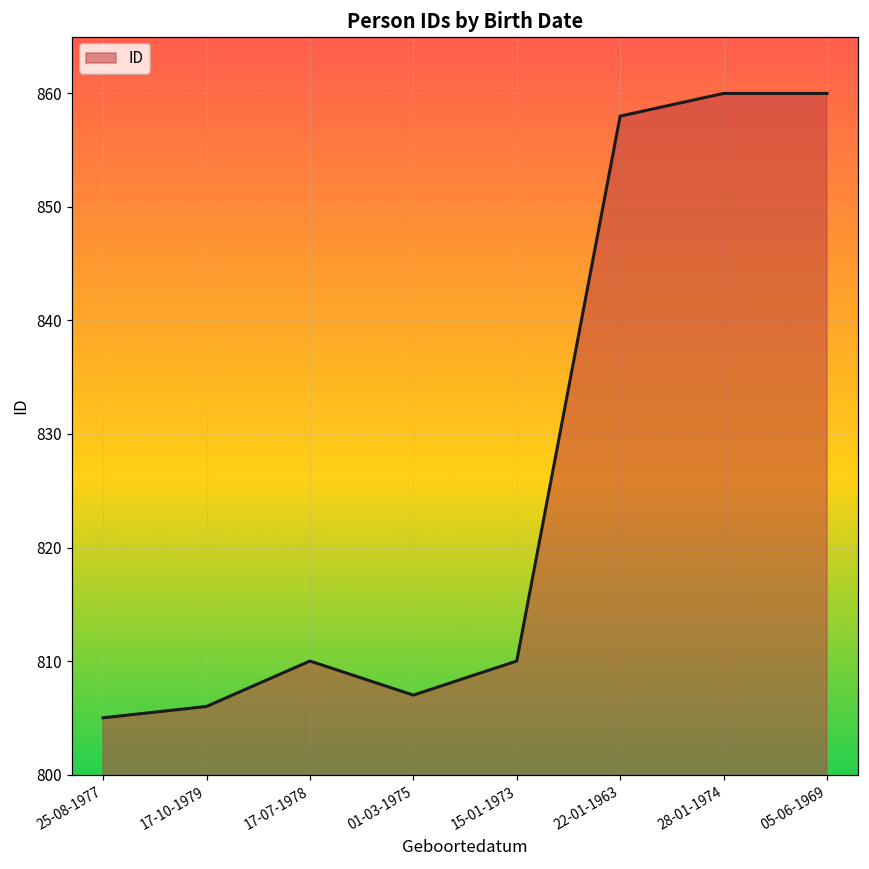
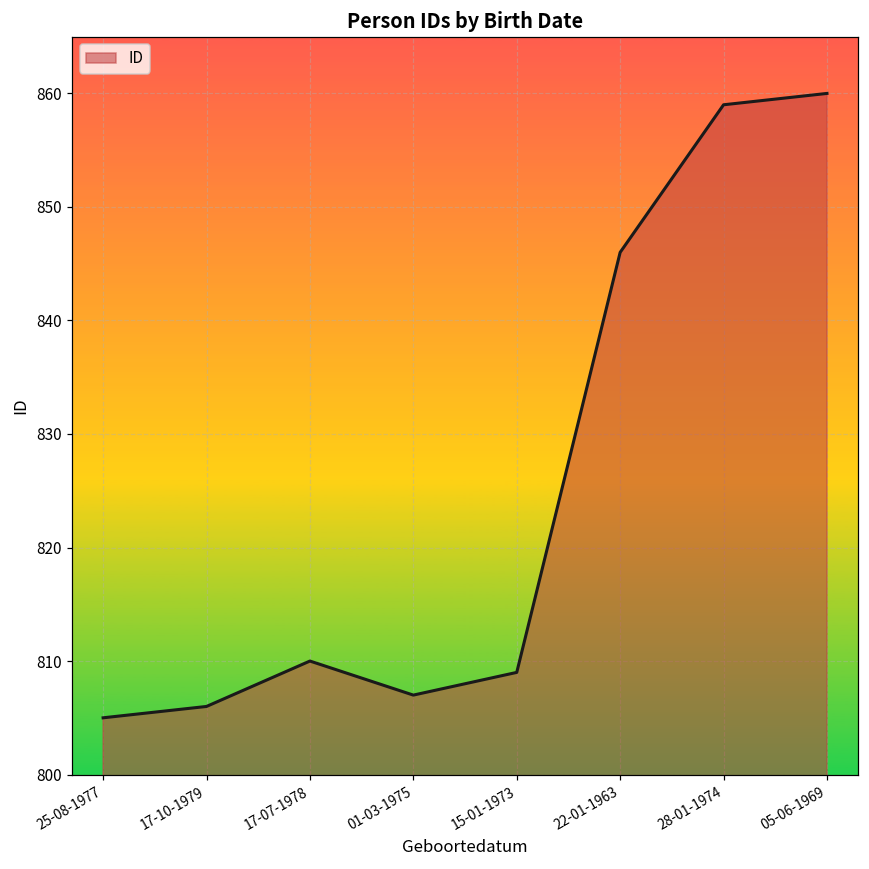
15-01-1973: 810 -> 809
22-01-1963: 858 -> 846
28-01-1974: 860 -> 859
